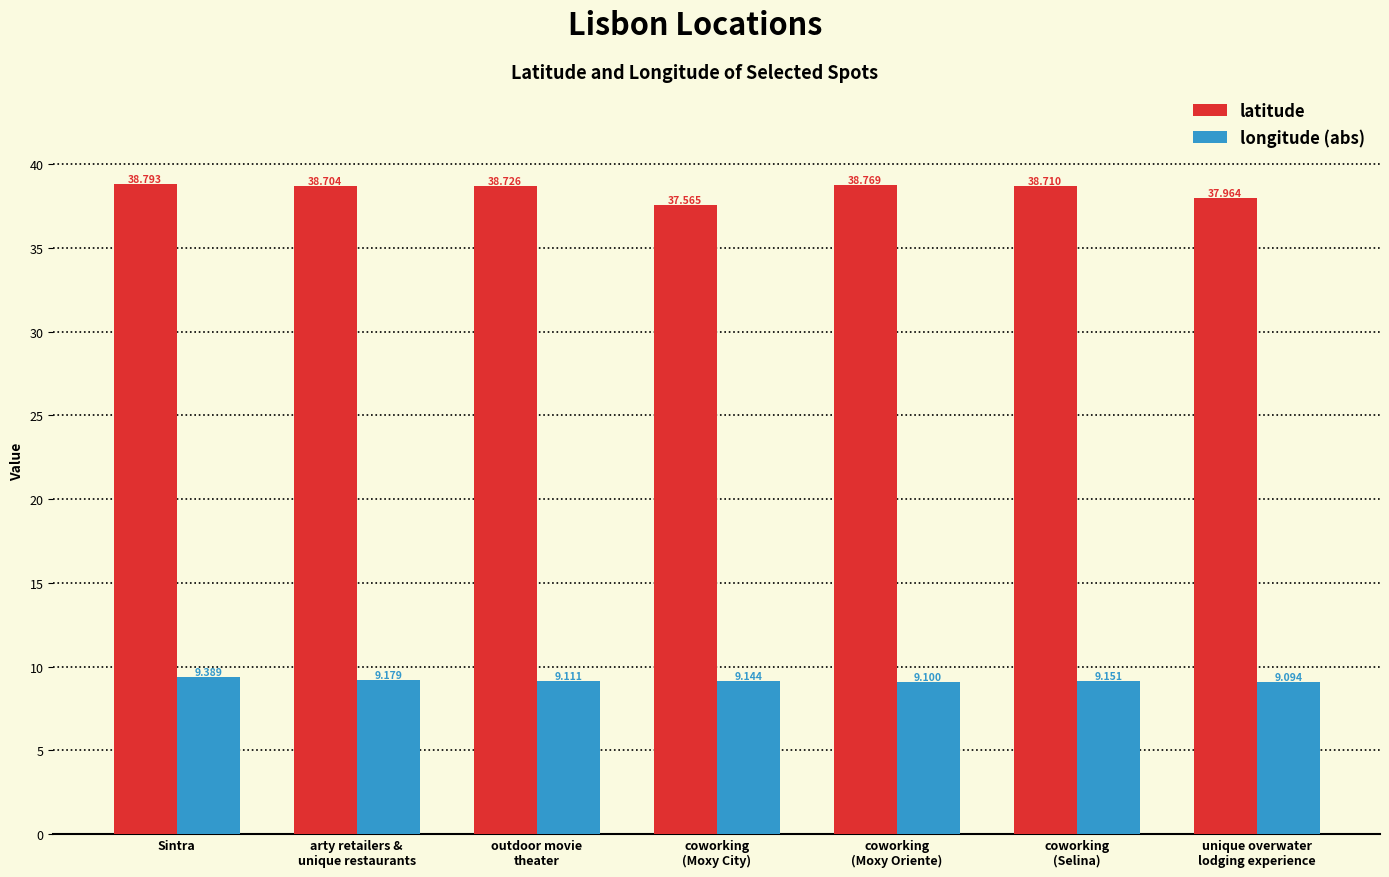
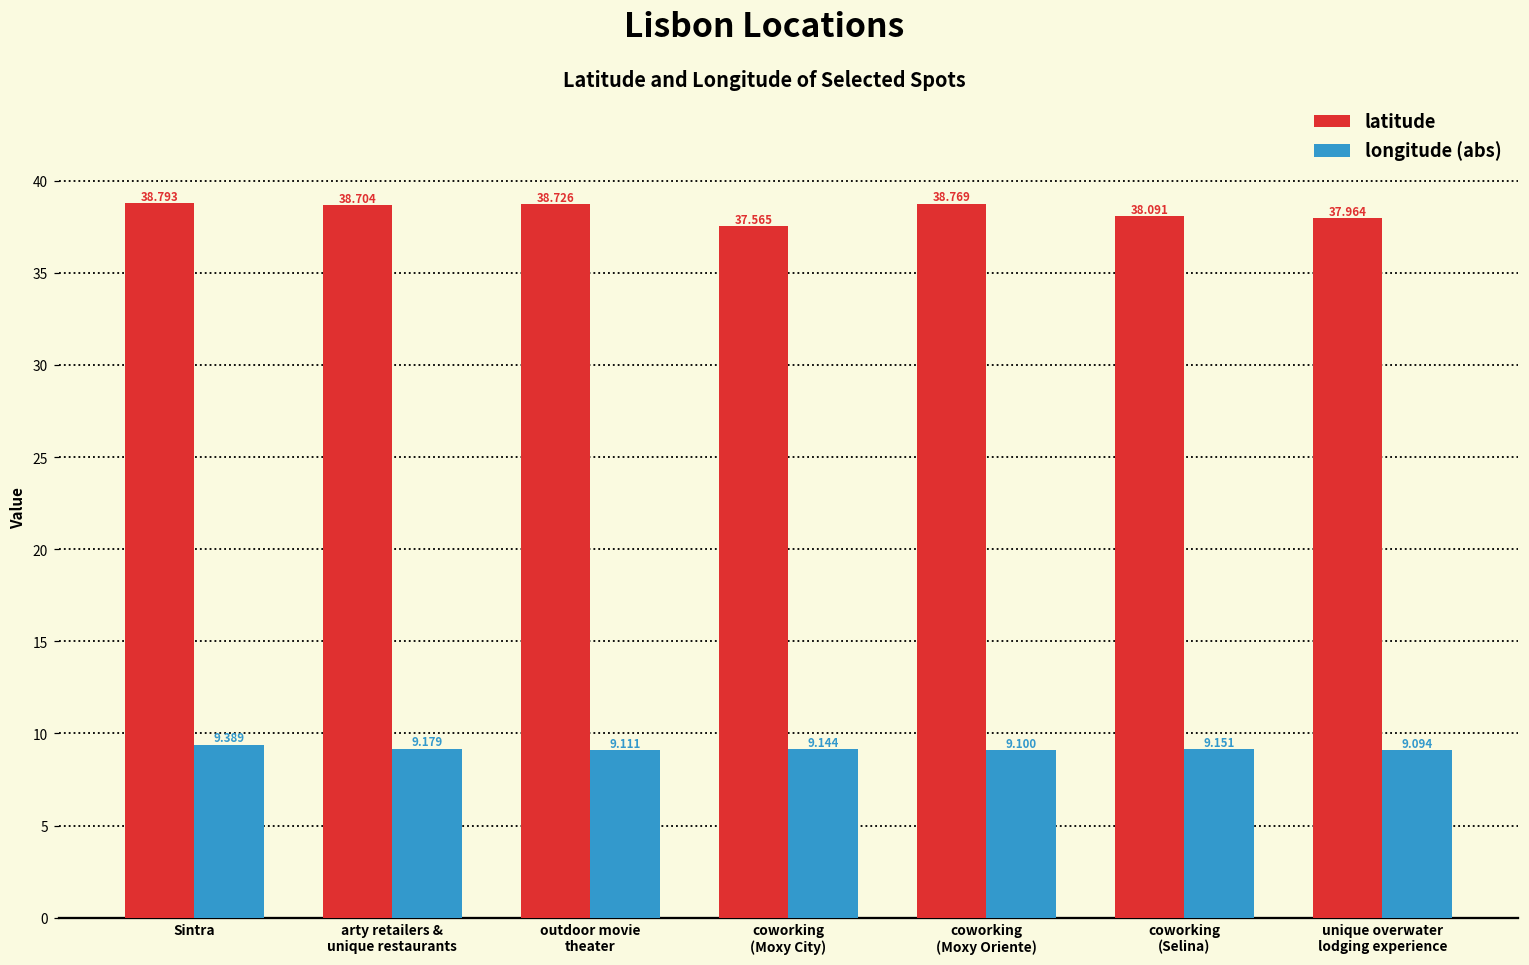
latitude, coworking (Selina): 38.710 -> 38.091
